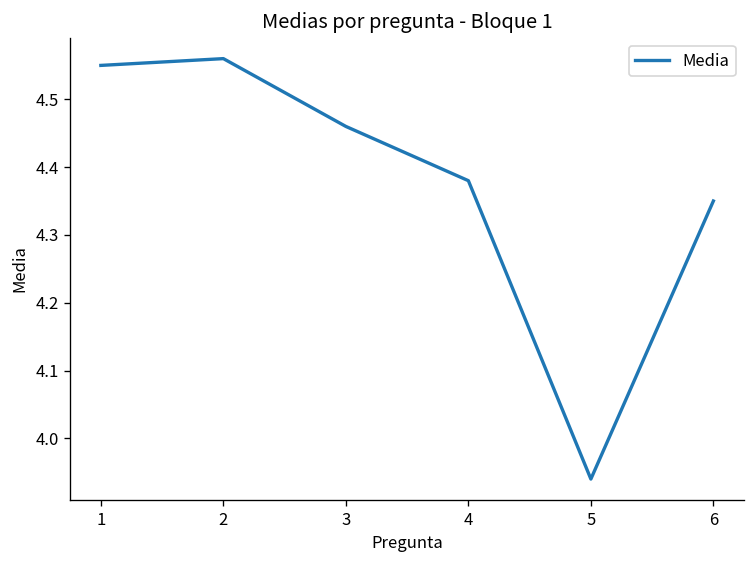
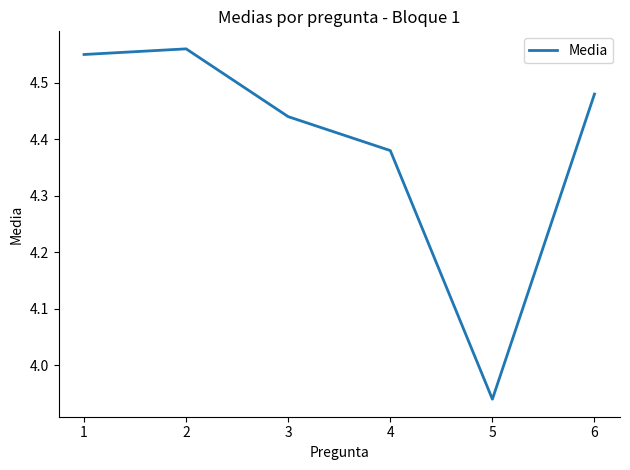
3: 4.46 -> 4.44
6: 4.35 -> 4.48
